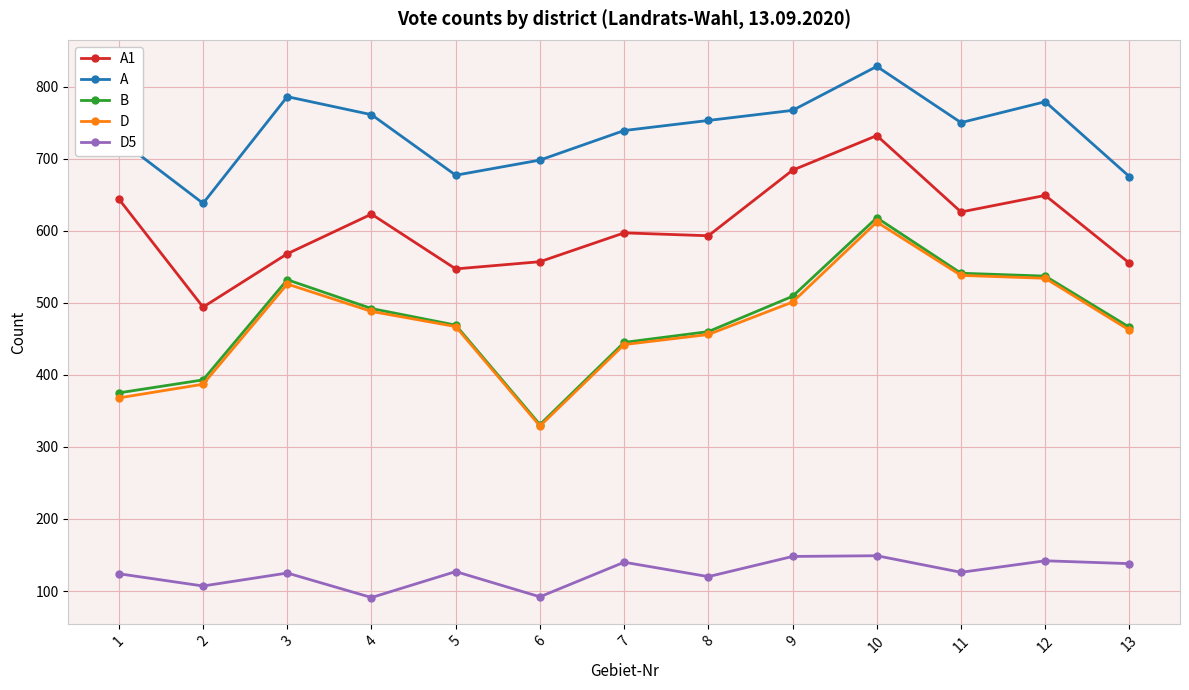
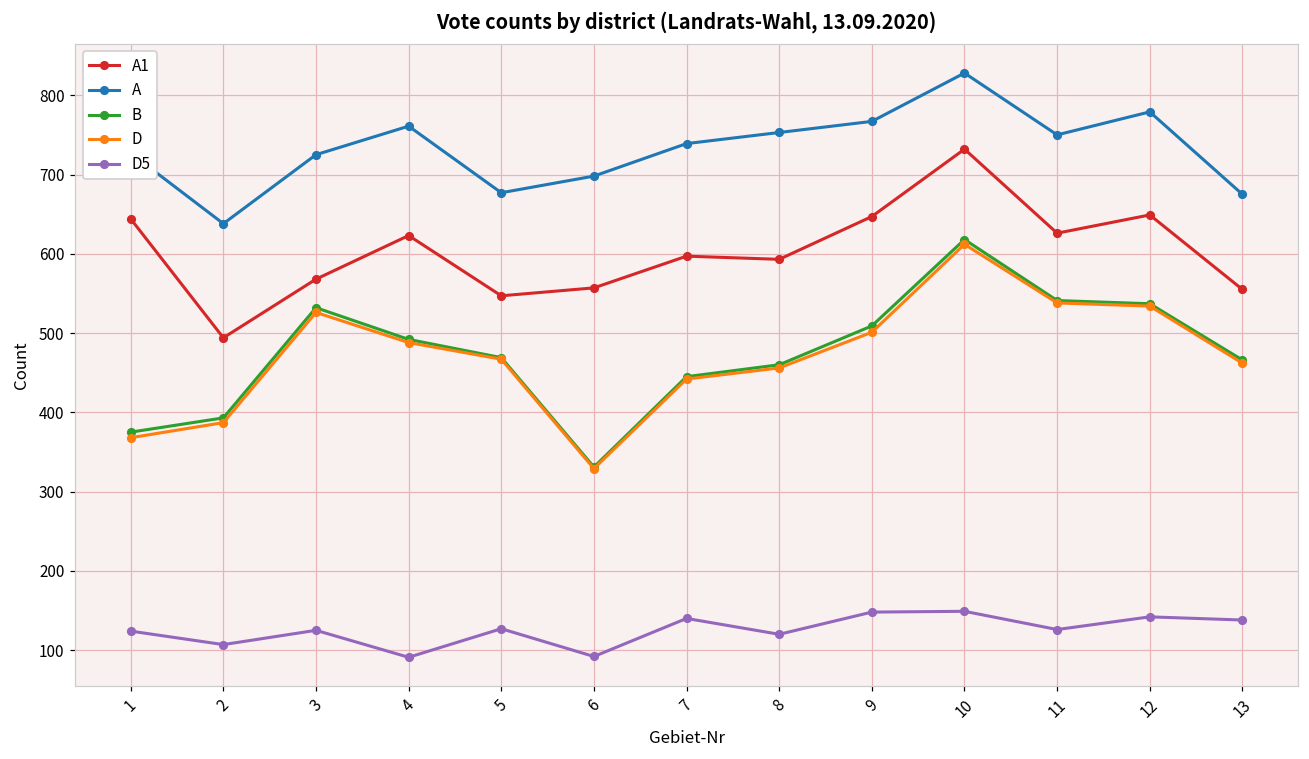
A, 3: 790 -> 730
A1, 9: 680 -> 650
